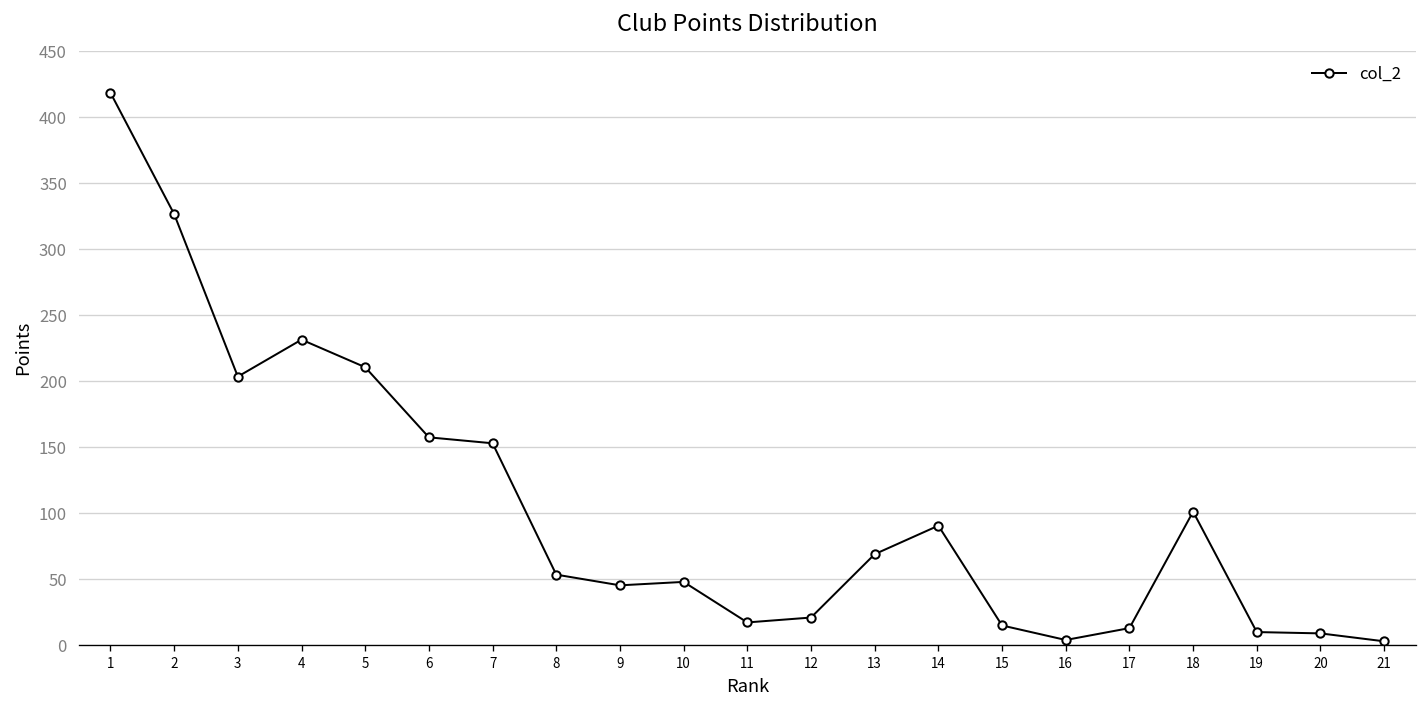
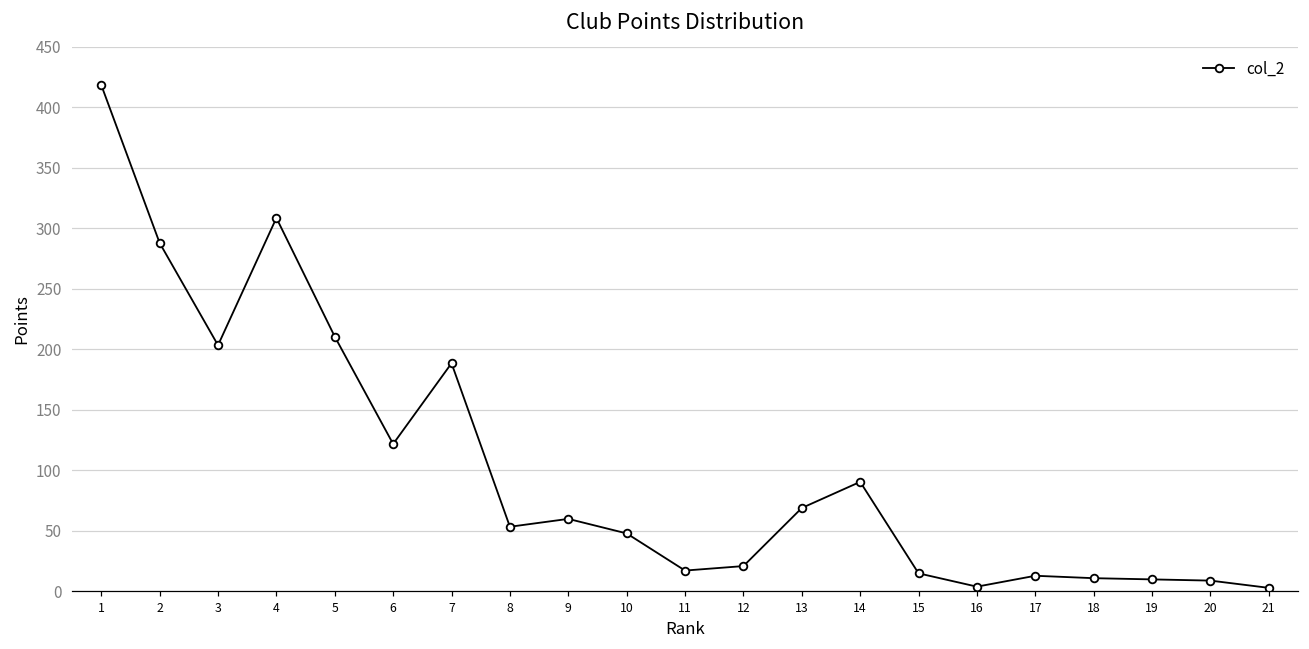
2: 327 -> 288
4: 232 -> 309
6: 158 -> 122
7: 153 -> 189
9: 45 -> 60
18: 101 -> 11
